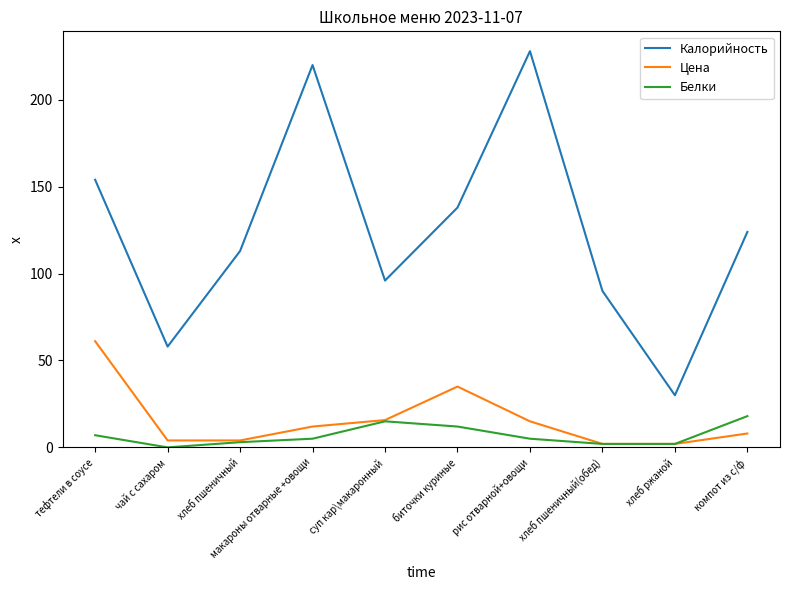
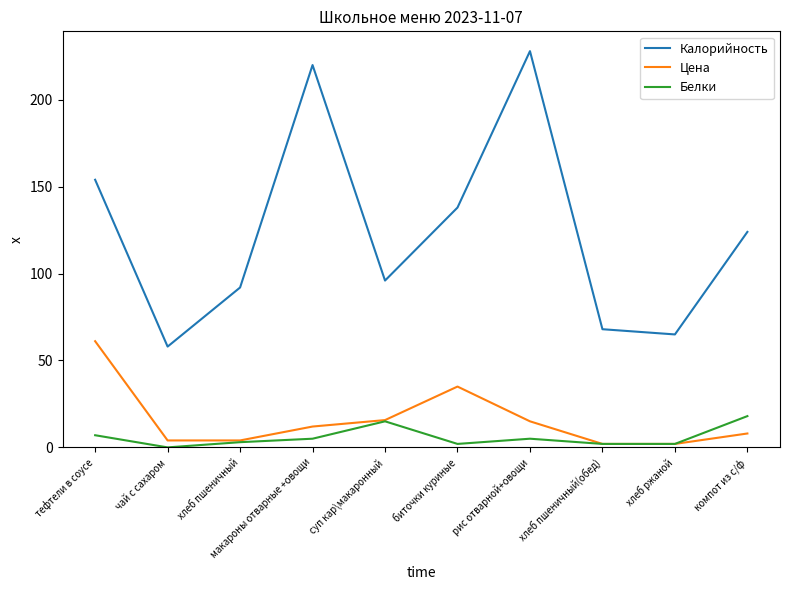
Калорийность, хлеб пшеничный: 113 -> 92
Белки, биточки куриные: 12 -> 2
Калорийность, хлеб пшеничный(обед): 90 -> 68
Калорийность, хлеб ржаной: 30 -> 65
